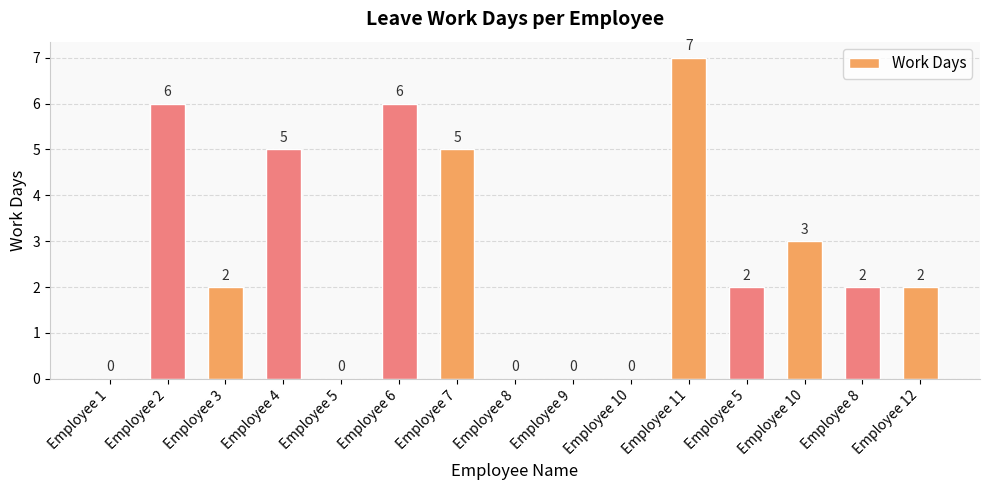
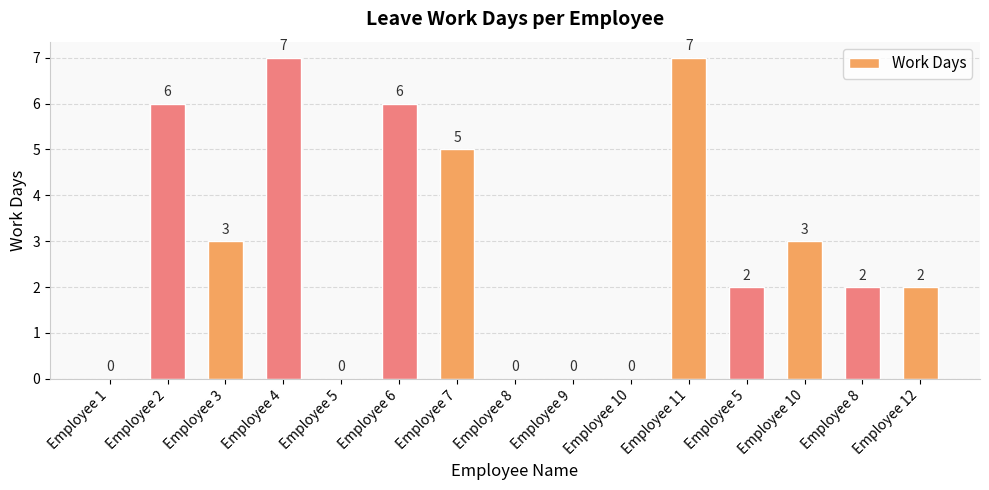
Employee 3: 2 -> 3
Employee 4: 5 -> 7
